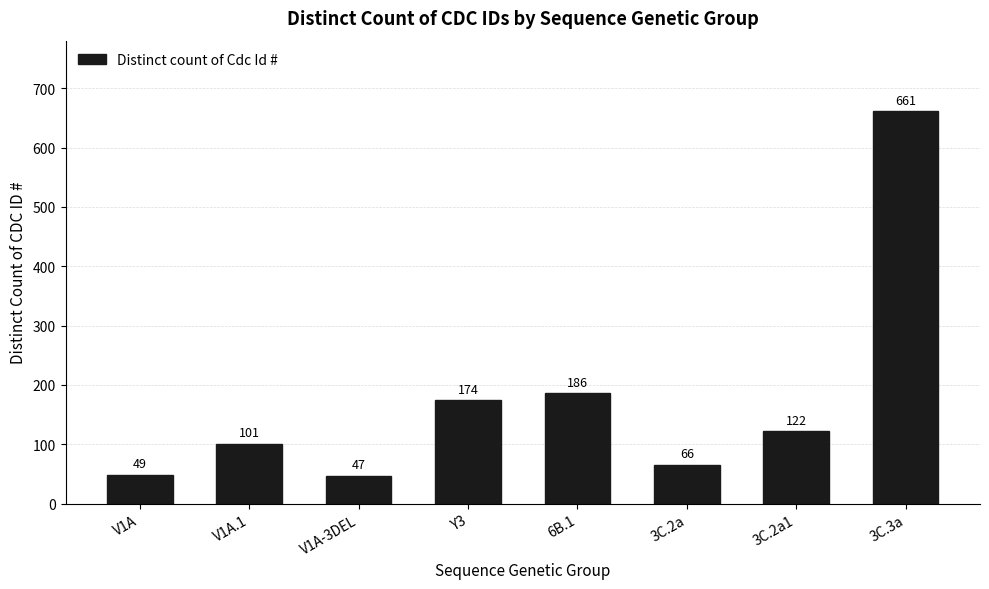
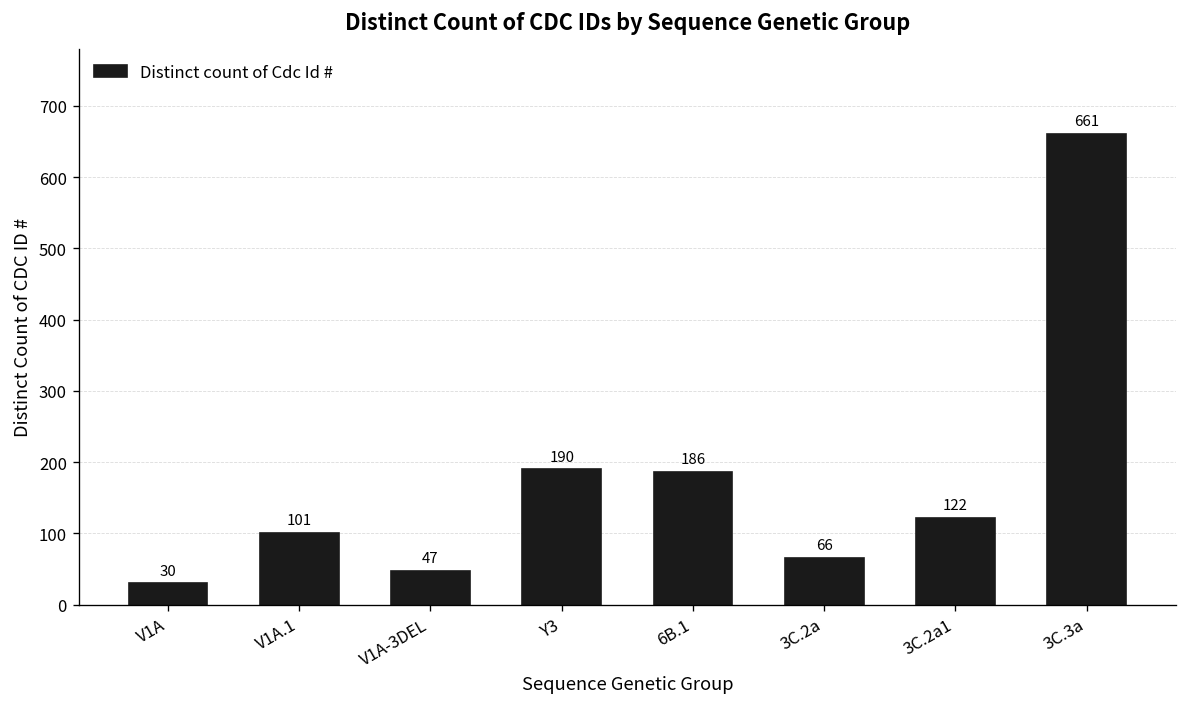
V1A: 49 -> 30
Y3: 174 -> 190
